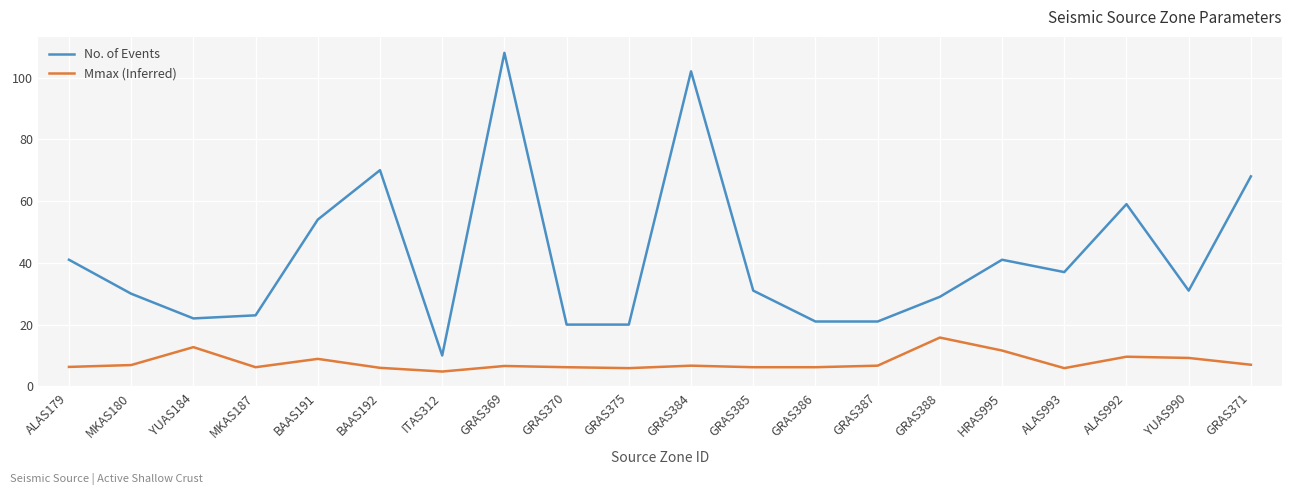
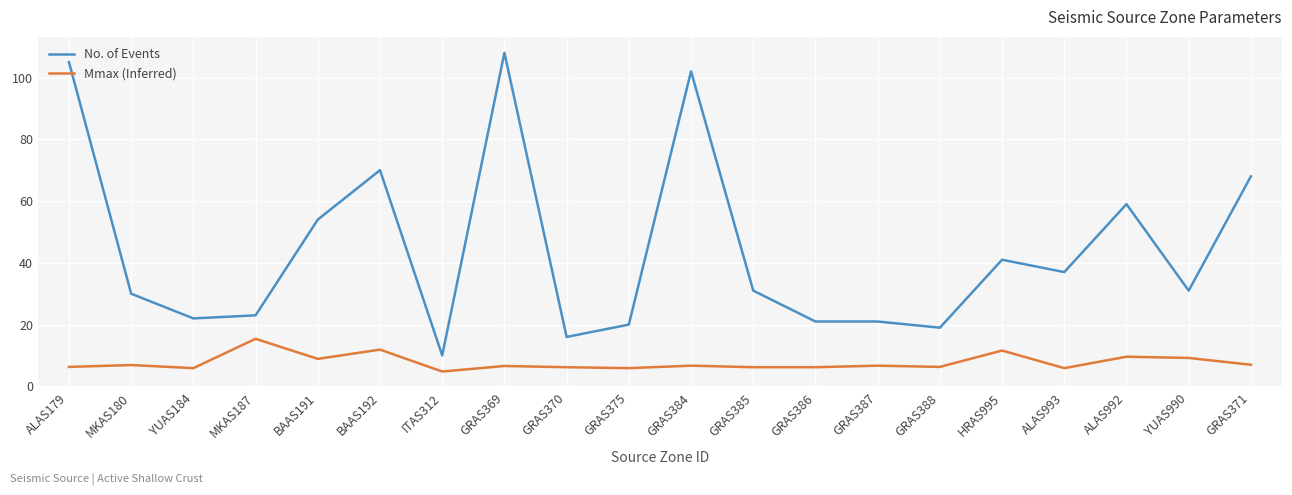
No. of Events, ALAS179: 41 -> 105
Mmax (Inferred), YUAS184: 13 -> 6
Mmax (Inferred), MKAS187: 6 -> 15
Mmax (Inferred), BAAS192: 6 -> 12
No. of Events, GRAS370: 20 -> 16
No. of Events, GRAS388: 29 -> 19
Mmax (Inferred), GRAS388: 16 -> 6
